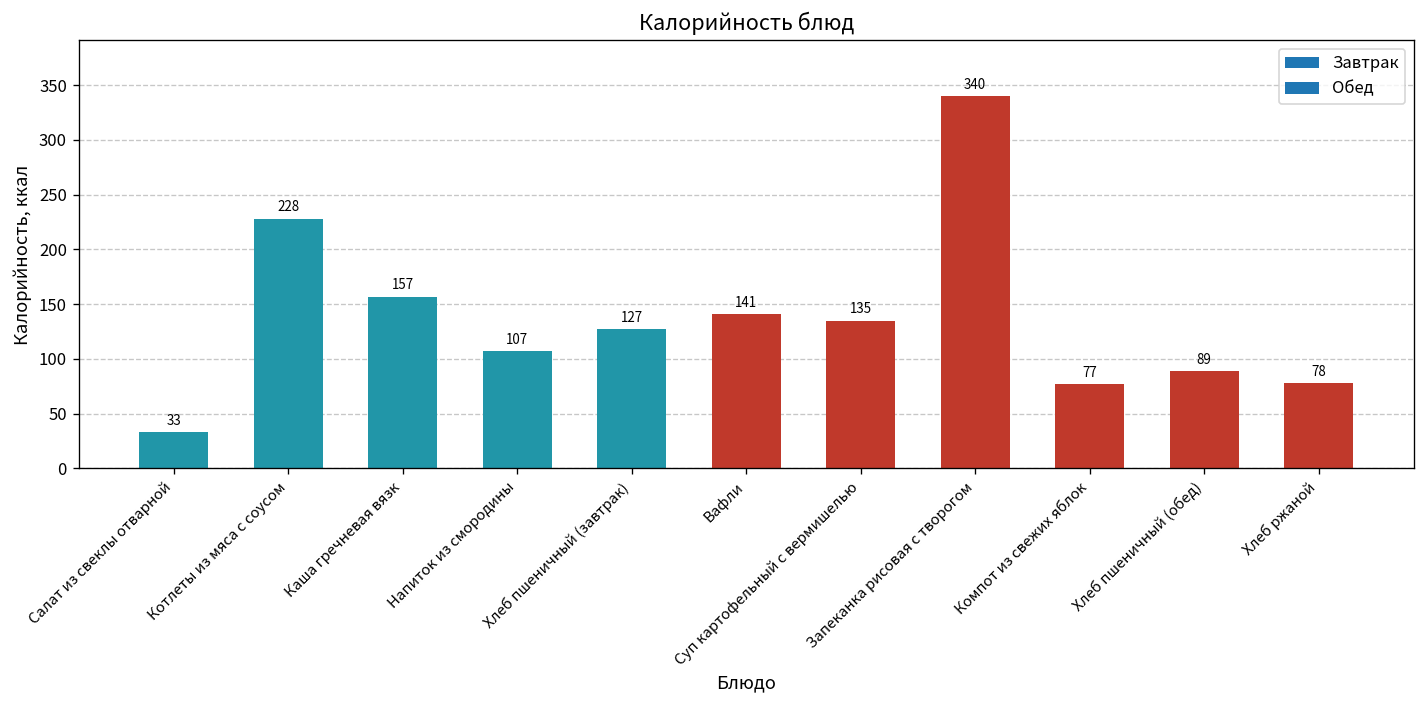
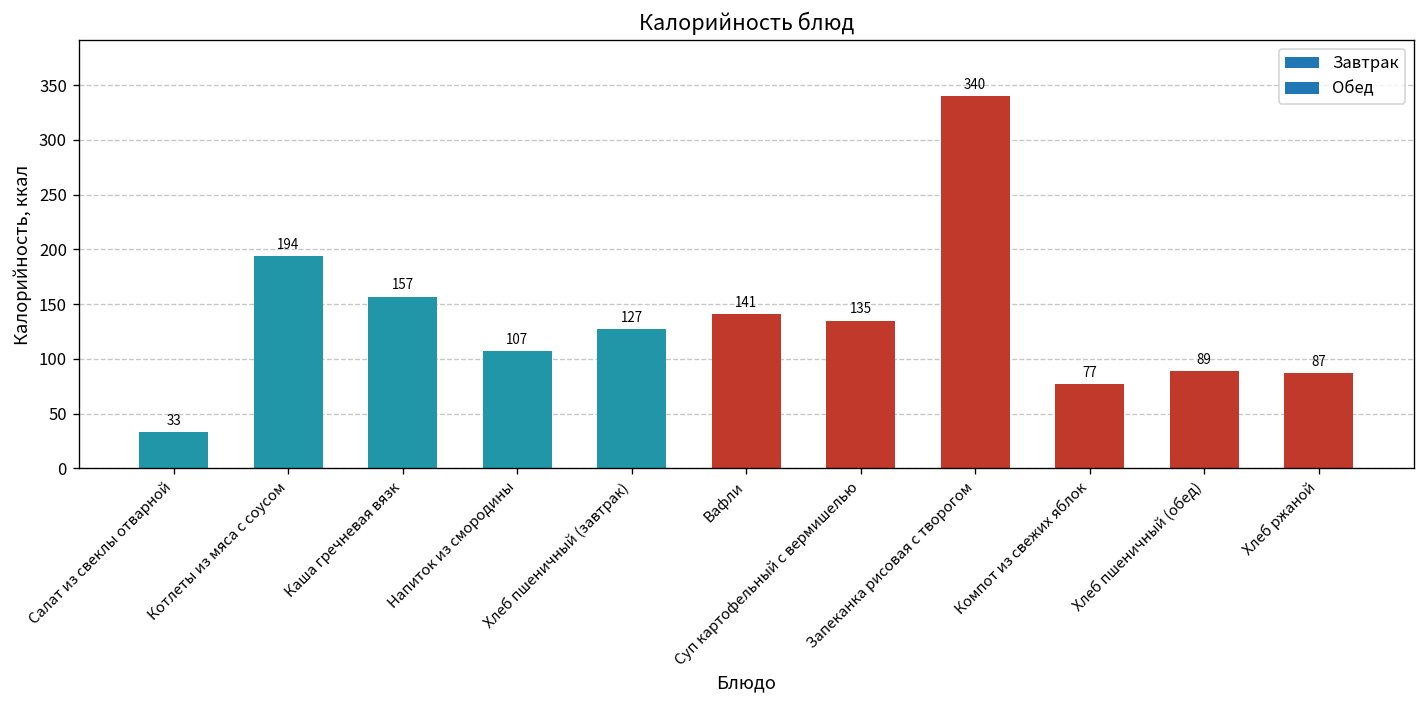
Котлеты из мяса с соусом: 228 -> 194
Хлеб ржаной: 78 -> 87
